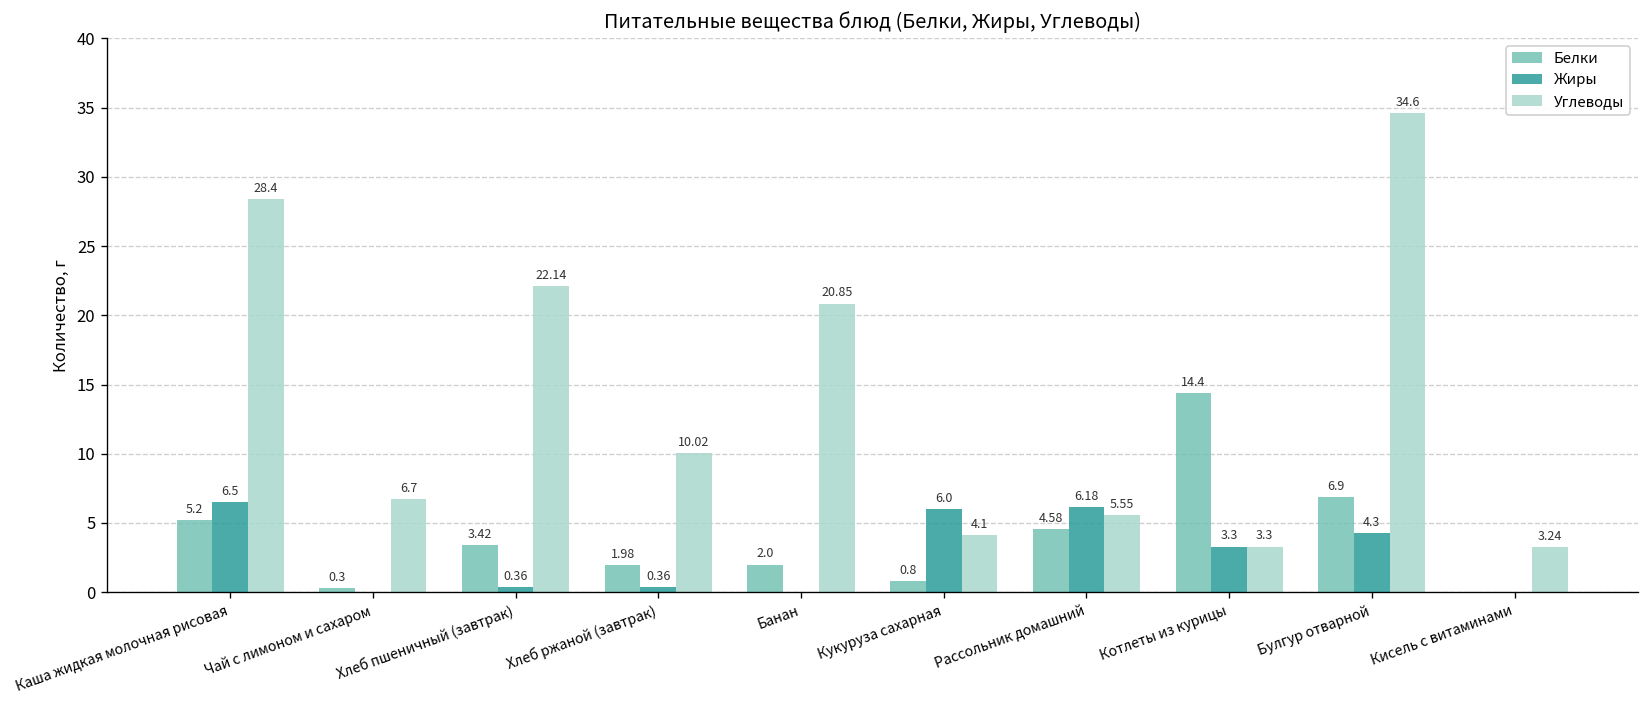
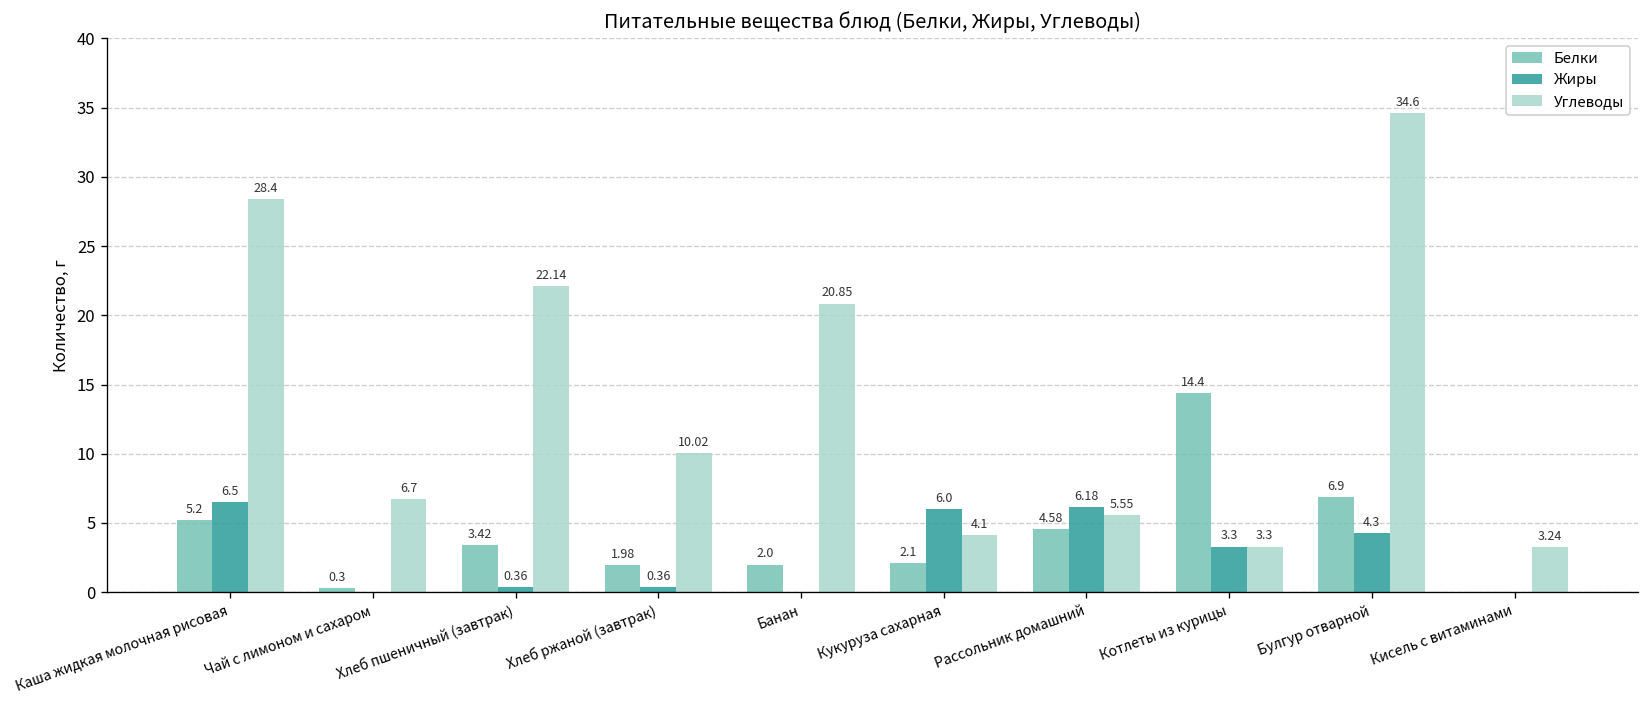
Белки, Кукуруза сахарная: 0.8 -> 2.1
